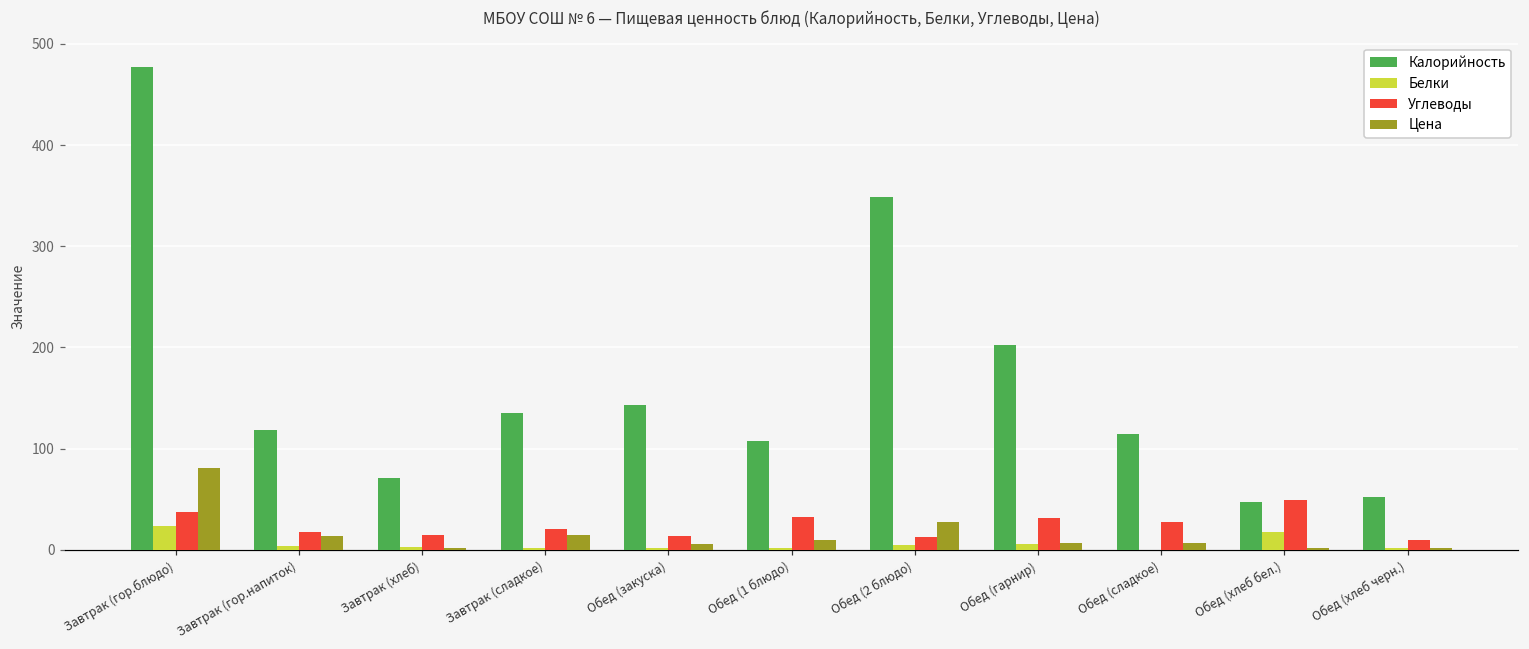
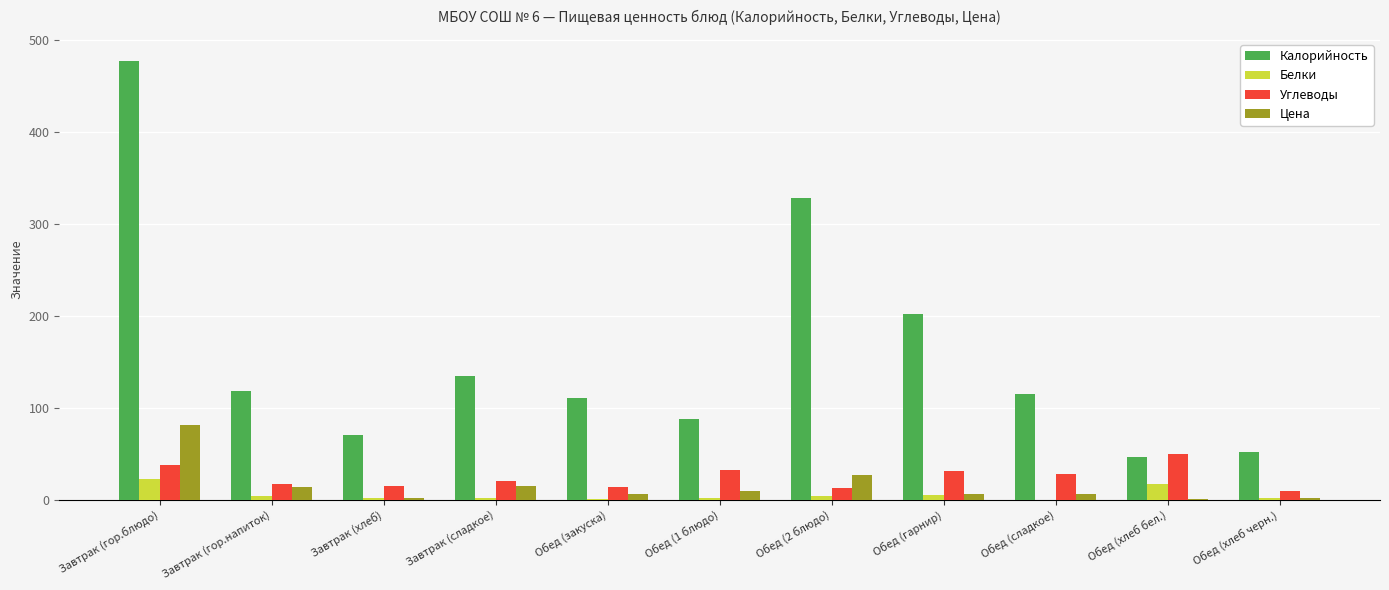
Калорийность, Обед (закуска): 140 -> 110
Калорийность, Обед (1 блюдо): 110 -> 90
Калорийность, Обед (2 блюдо): 350 -> 330
